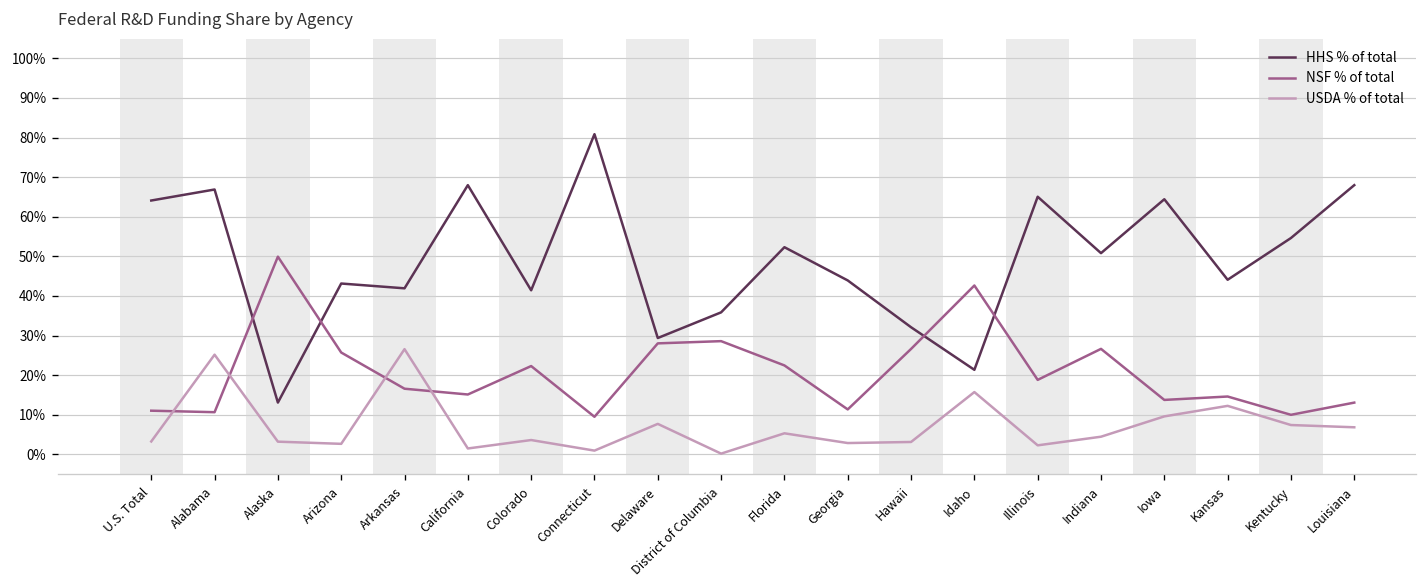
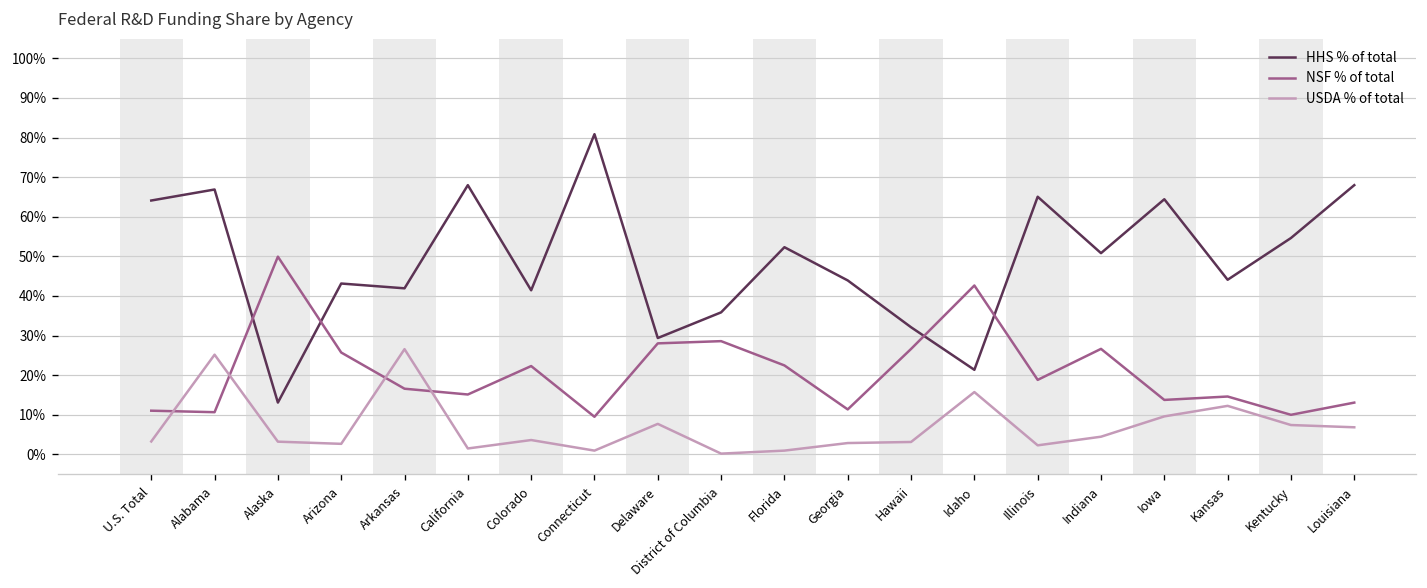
USDA % of total, Florida: 5% -> 1%
